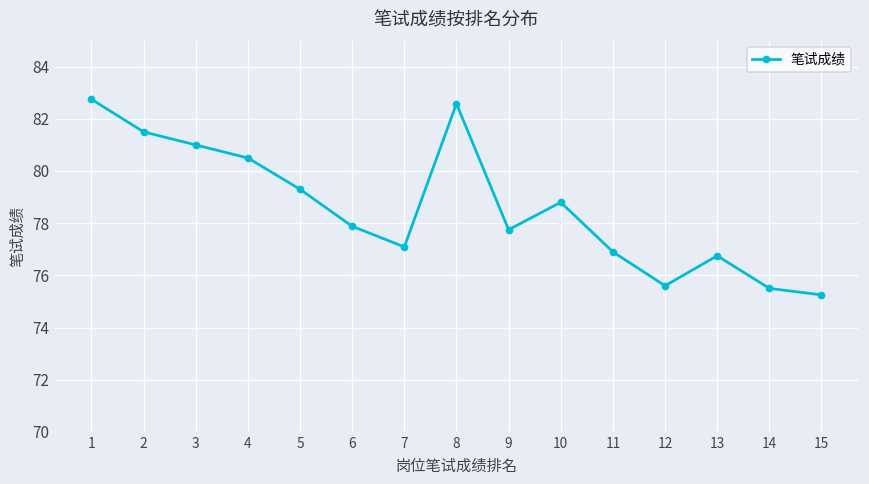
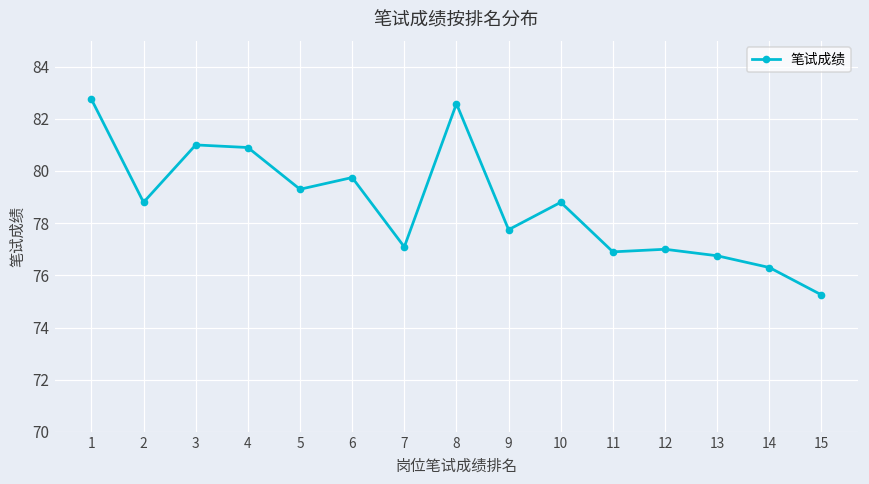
2: 81.5 -> 78.8
4: 80.5 -> 80.9
6: 77.9 -> 79.8
12: 75.6 -> 77.0
14: 75.5 -> 76.3
